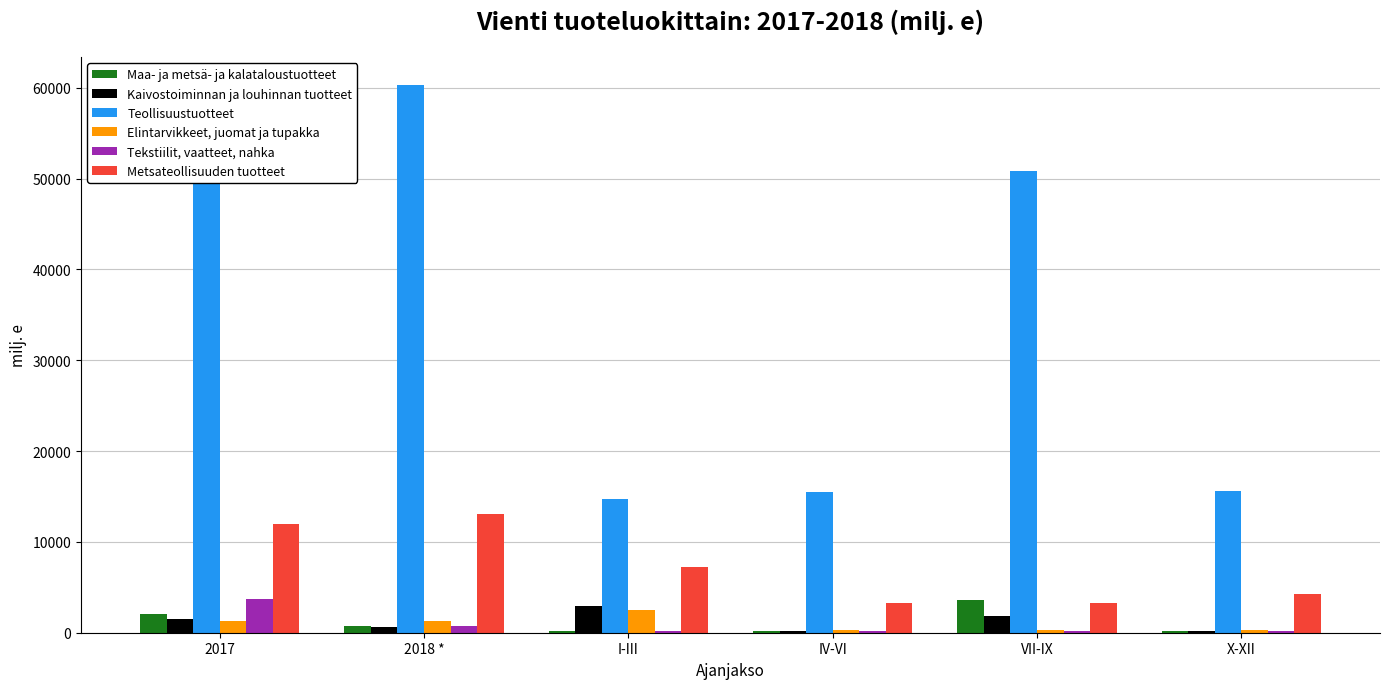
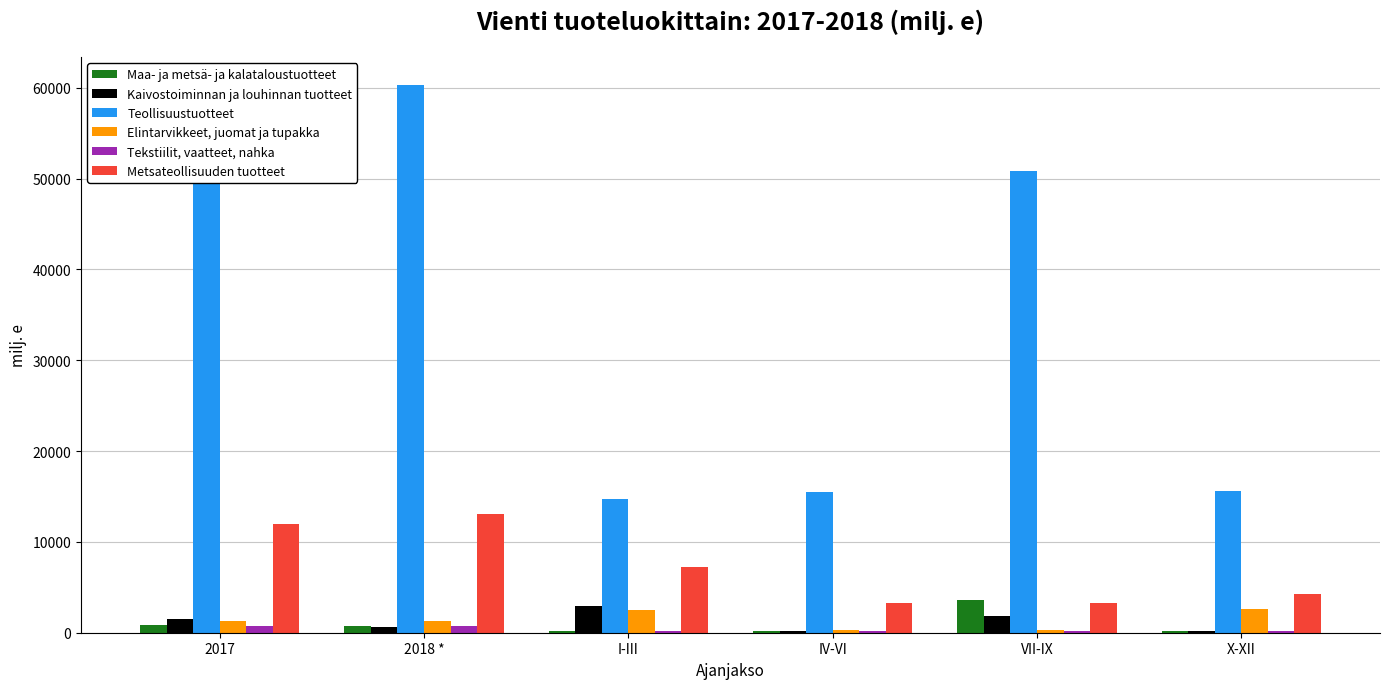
Maa- ja metsä- ja kalataloustuotteet, 2017: 2000 -> 1000
Tekstiilit, vaatteet, nahka, 2017: 4000 -> 1000
Elintarvikkeet, juomat ja tupakka, X-XII: 0 -> 3000
